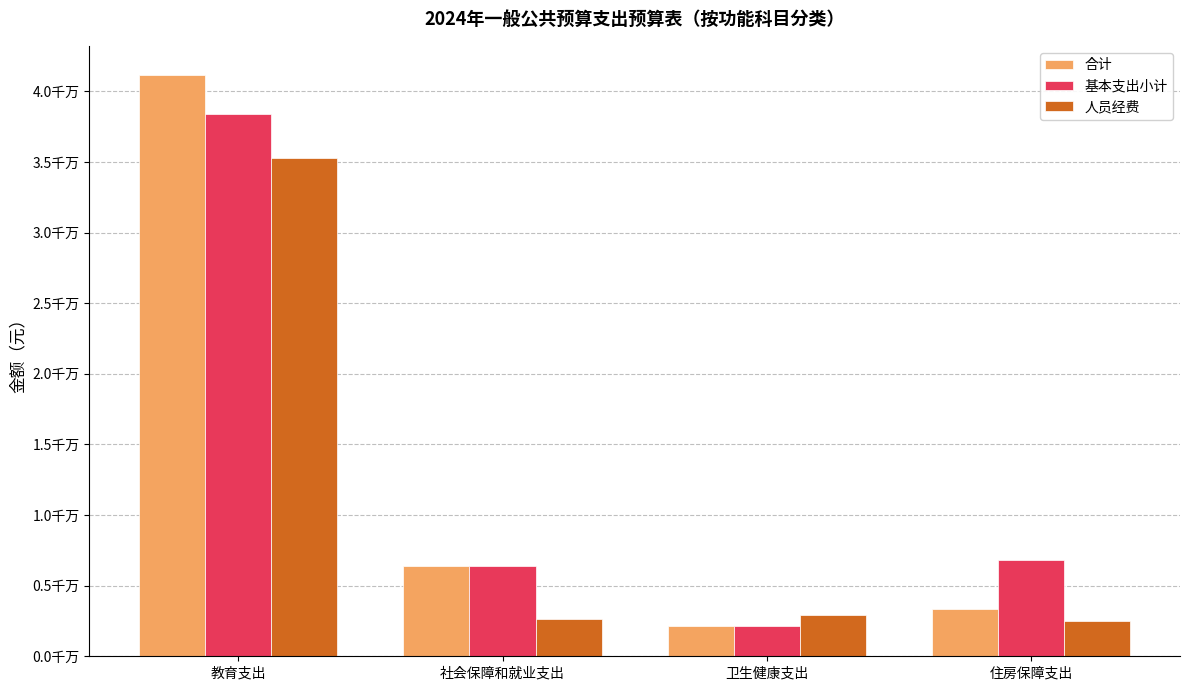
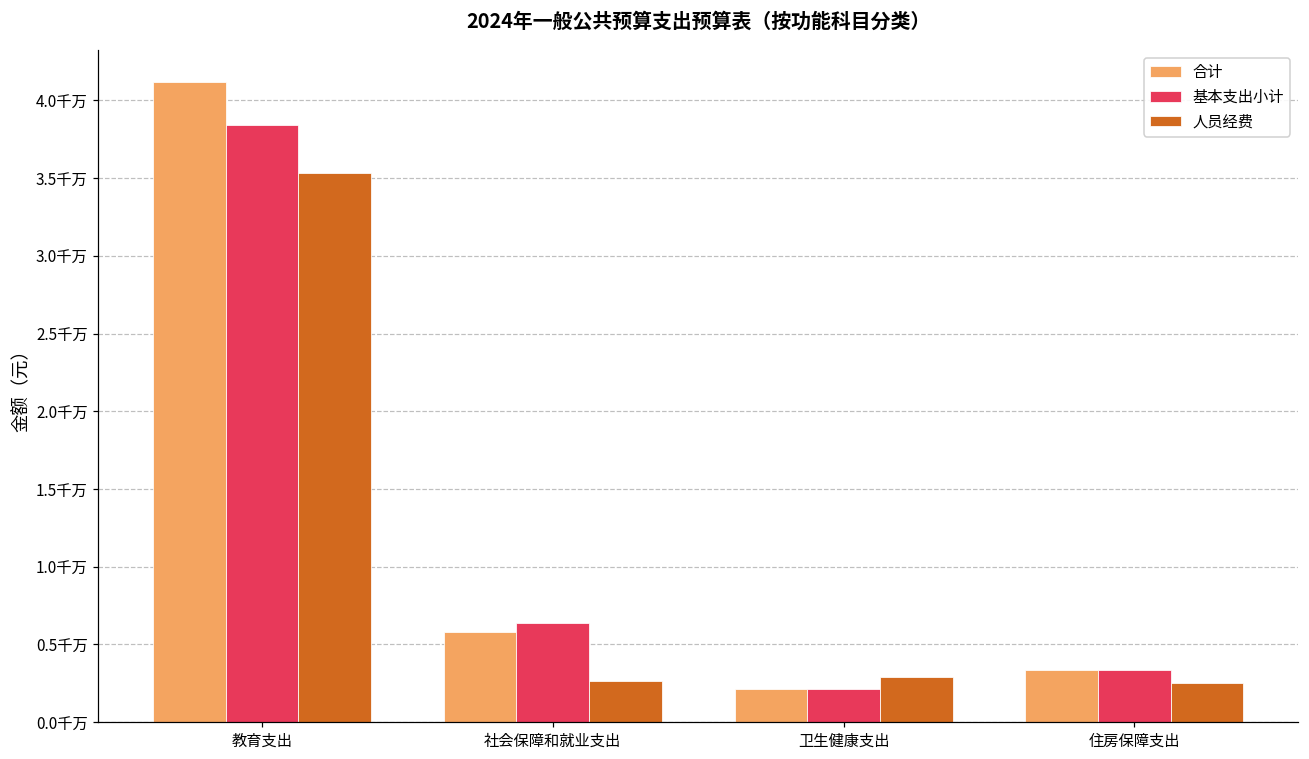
合计, 社会保障和就业支出: 0.64千万 -> 0.58千万
基本支出小计, 住房保障支出: 0.68千万 -> 0.33千万
